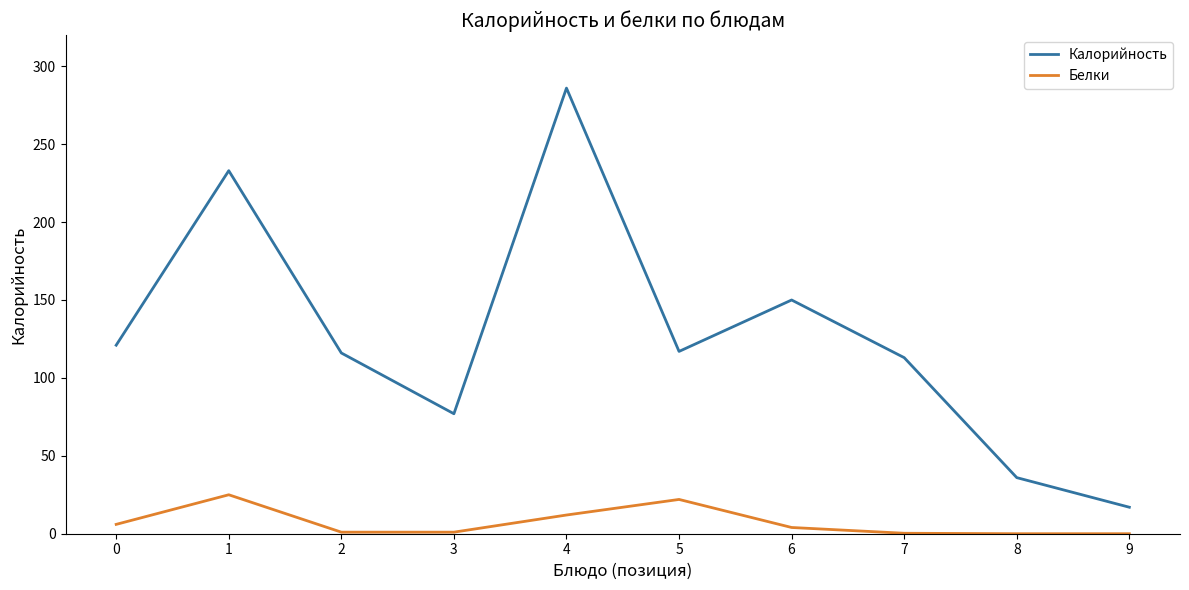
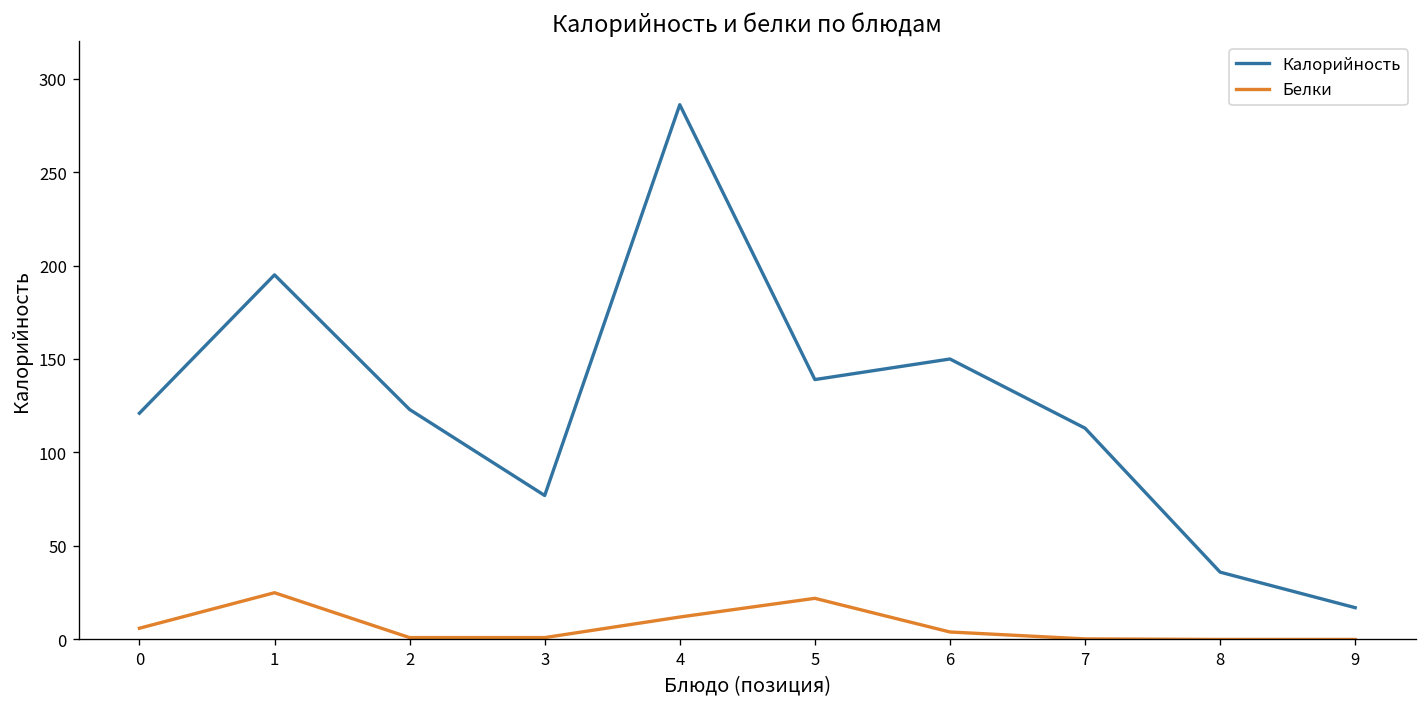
Калорийность, 1: 233 -> 195
Калорийность, 2: 116 -> 123
Калорийность, 5: 117 -> 139
